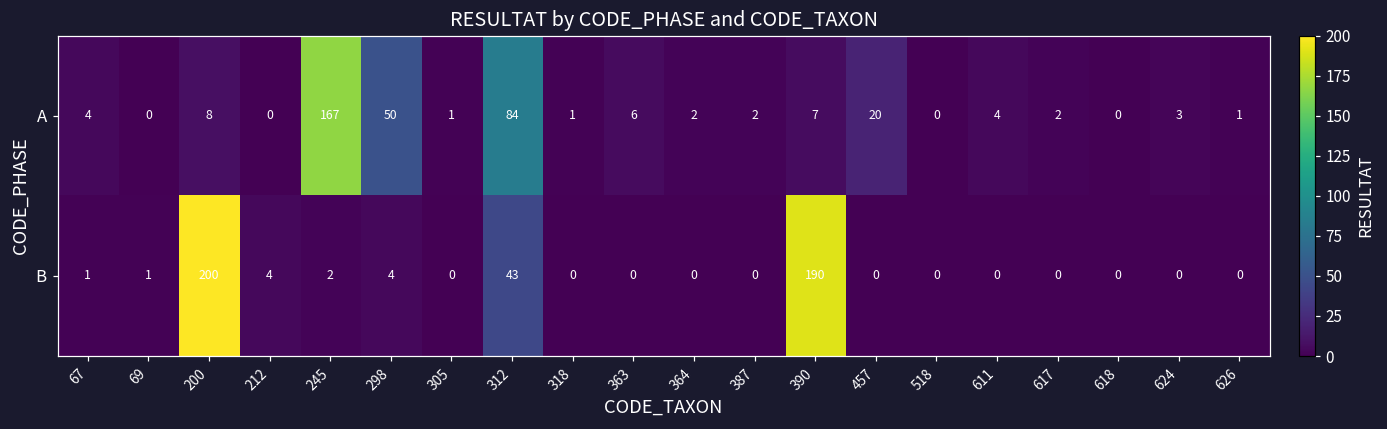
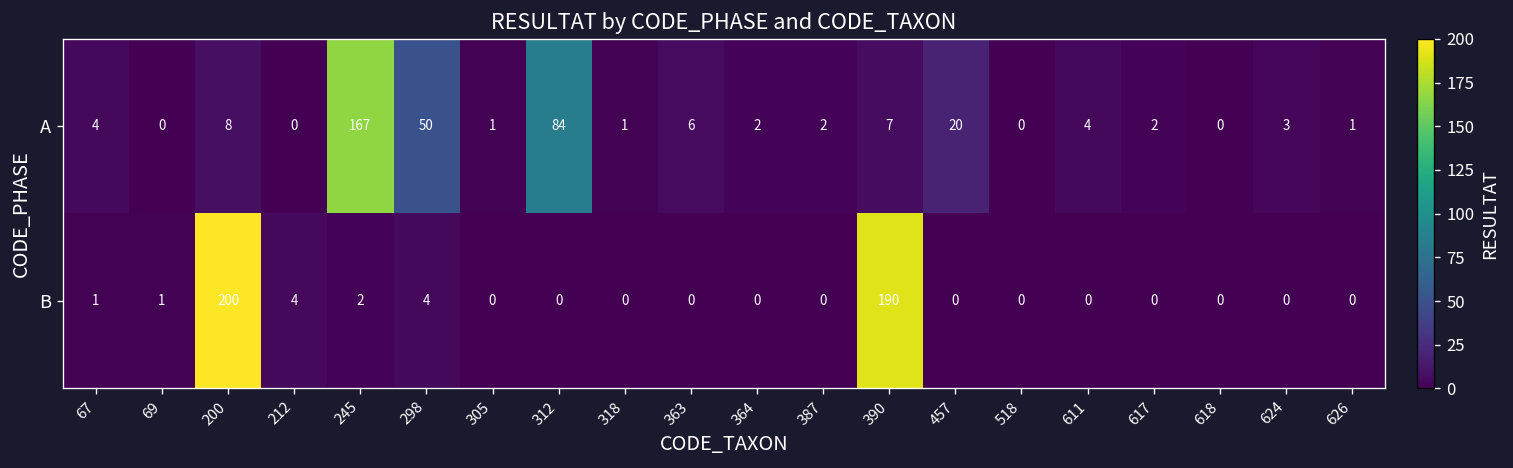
B, 312: 43 -> 0
